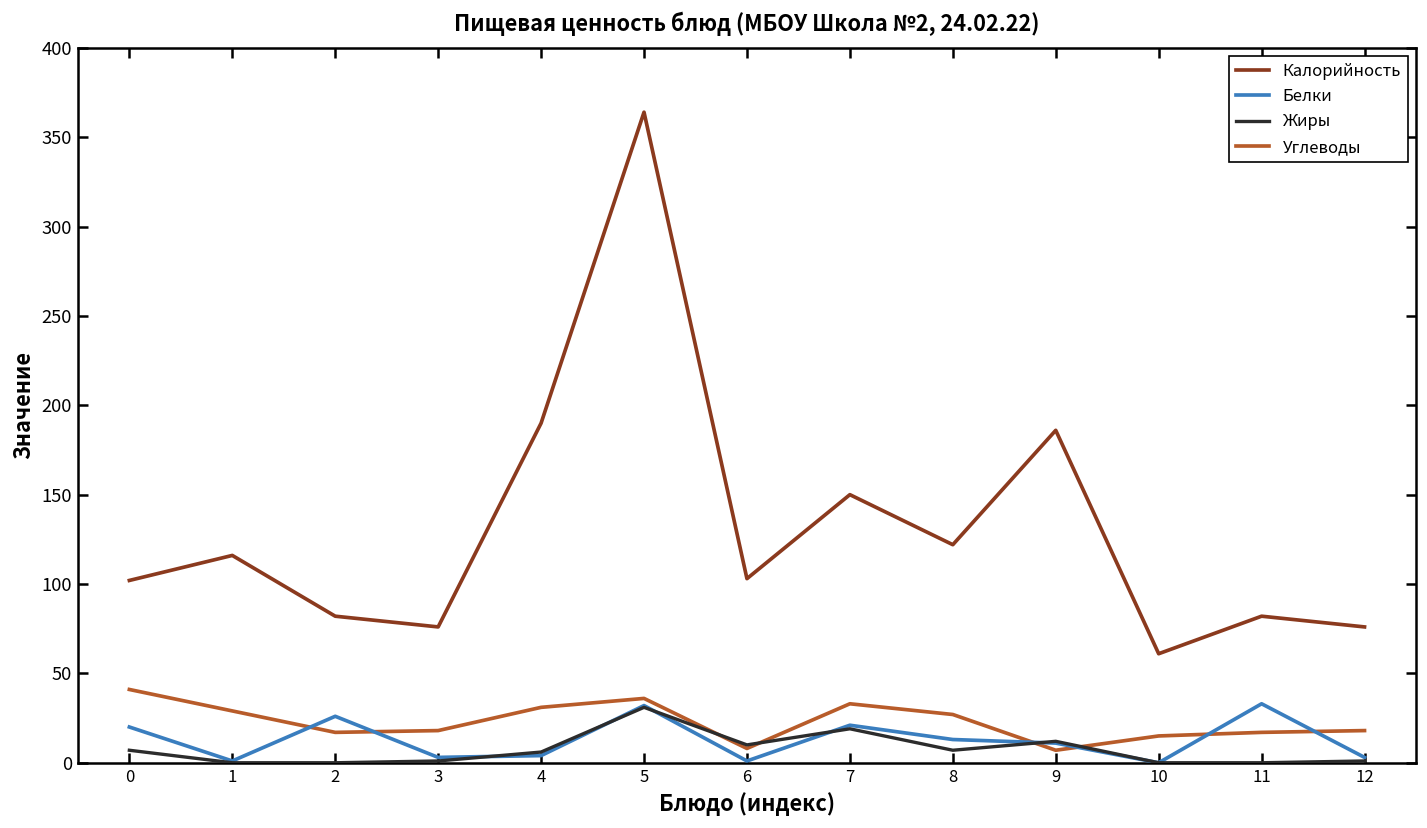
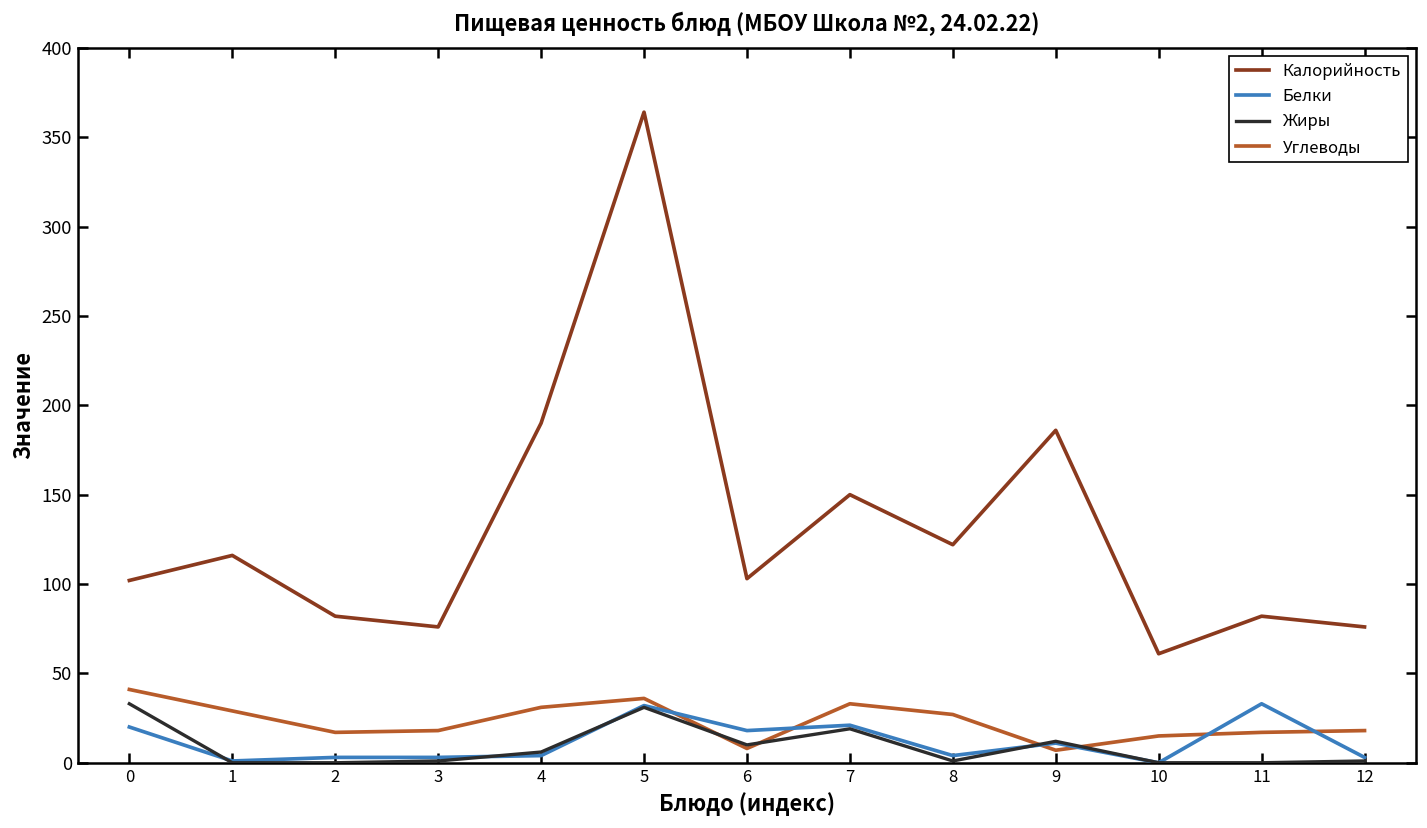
Жиры, 0: 7 -> 33
Белки, 2: 26 -> 3
Белки, 6: 1 -> 18
Белки, 8: 13 -> 4
Жиры, 8: 7 -> 1
